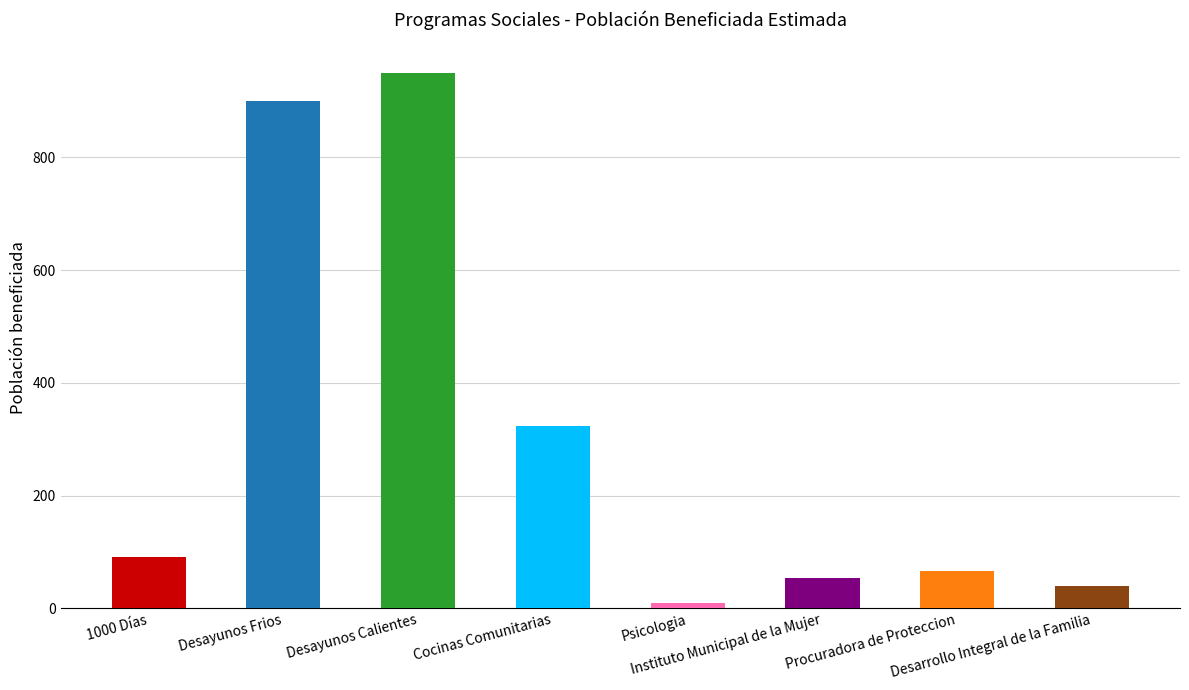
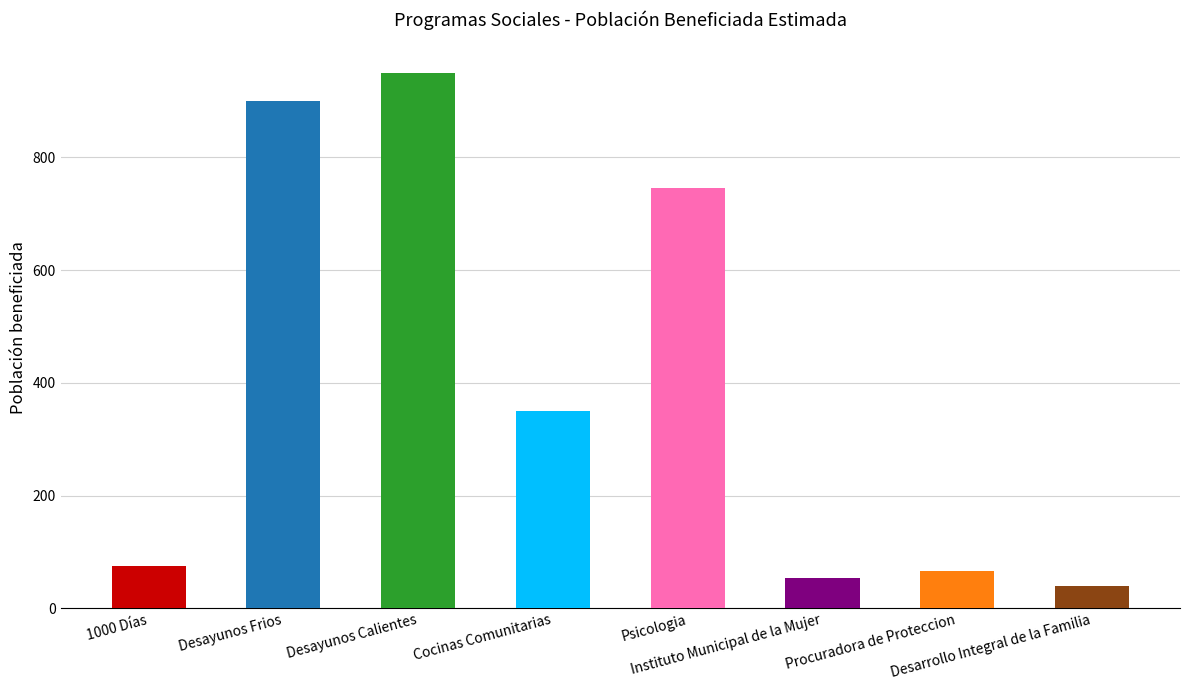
1000 Días: 90 -> 80
Cocinas Comunitarias: 320 -> 350
Psicologia: 10 -> 750
